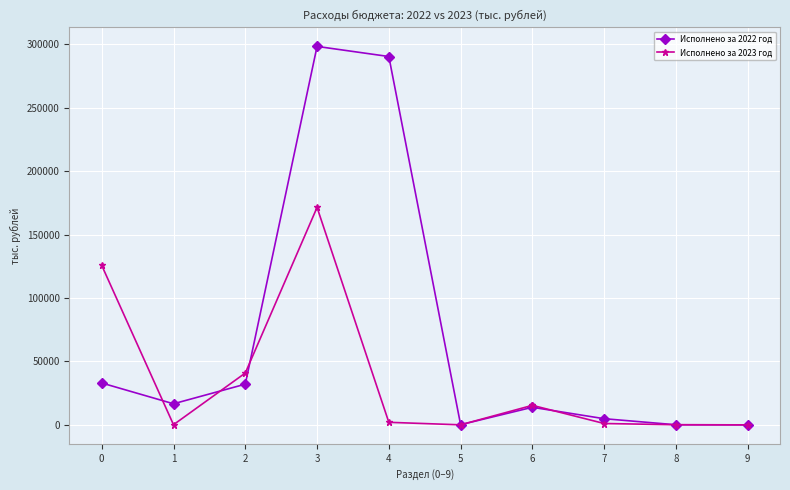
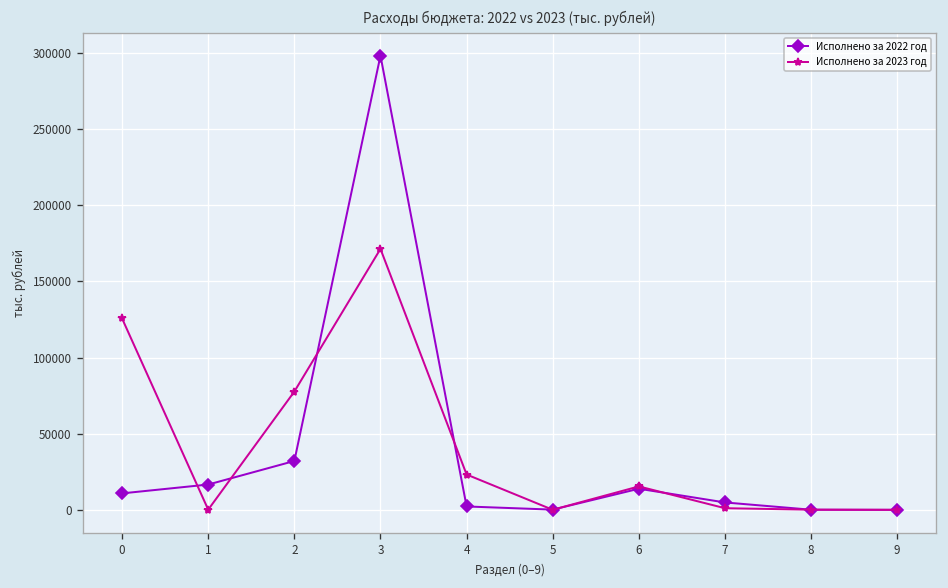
Исполнено за 2022 год, 0: 33000 -> 11000
Исполнено за 2023 год, 2: 41000 -> 78000
Исполнено за 2022 год, 4: 290000 -> 2000
Исполнено за 2023 год, 4: 2000 -> 23000
